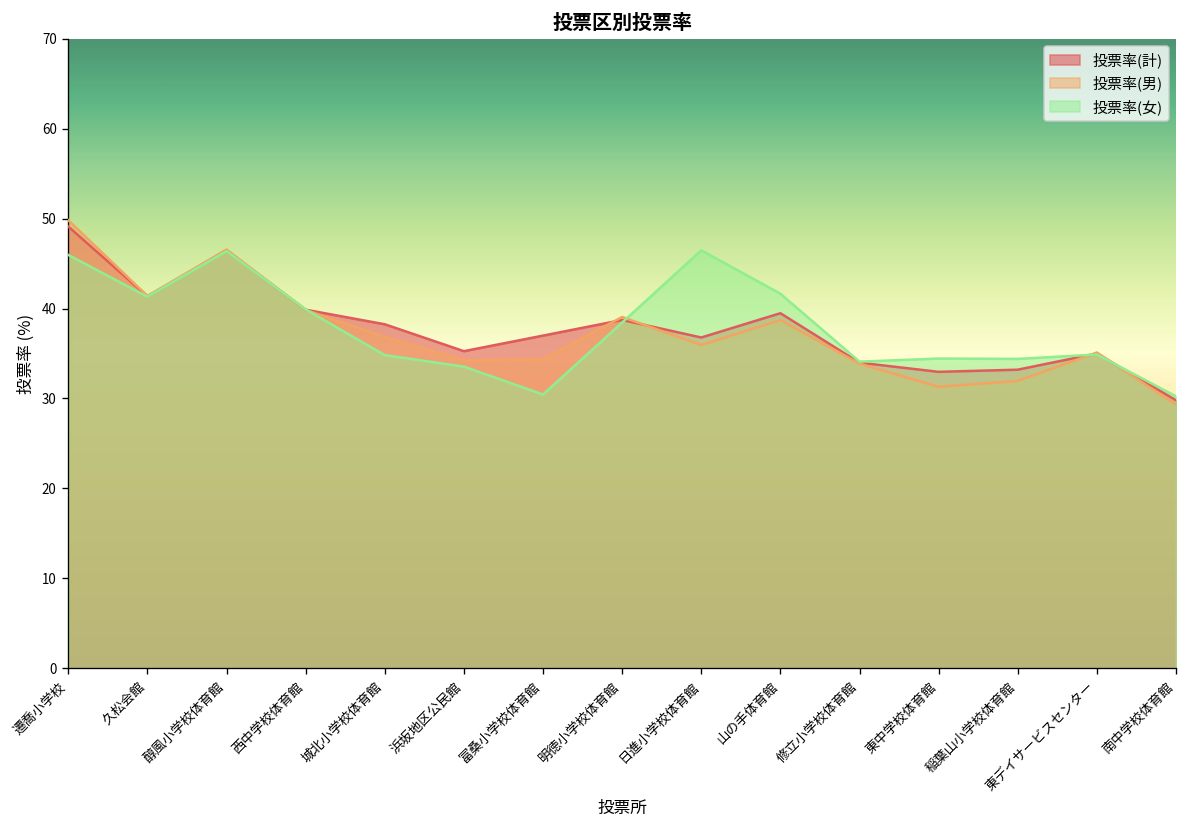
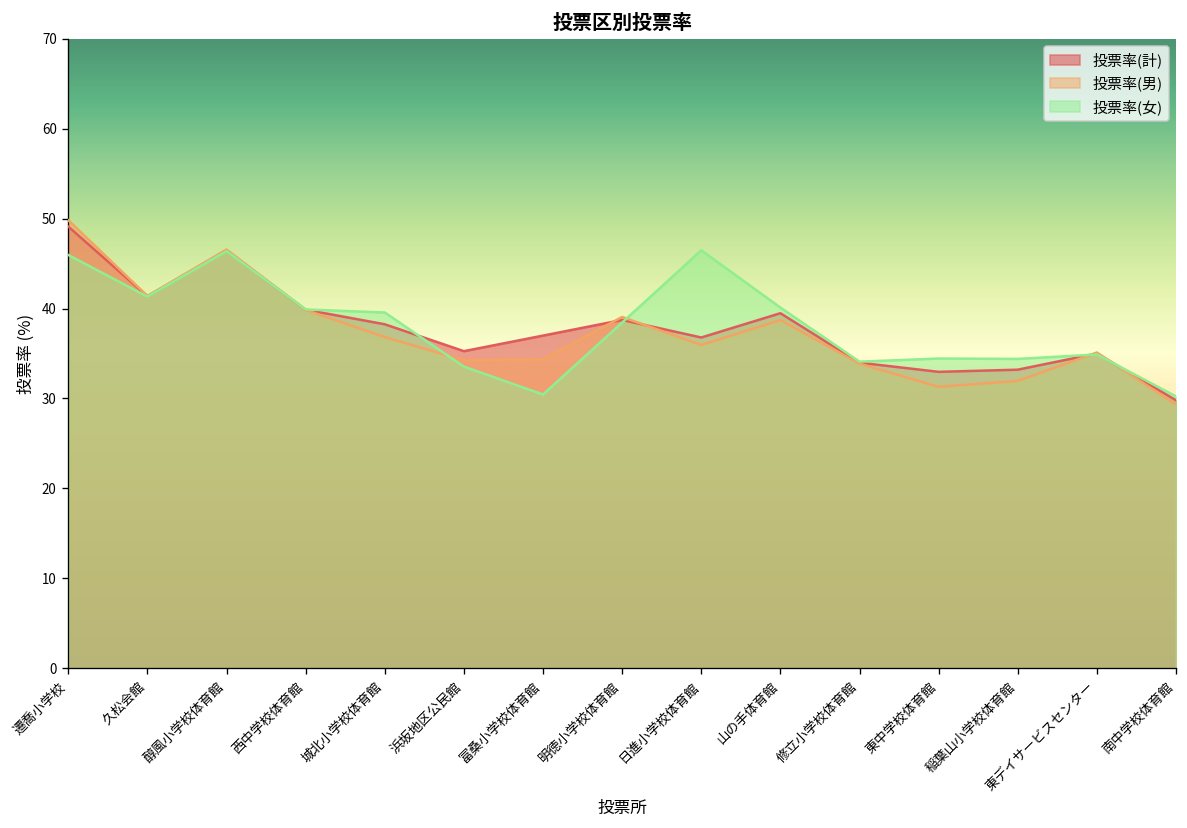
投票率(女), 城北小学校体育館: 35 -> 40
投票率(女), 山の手体育館: 42 -> 40
